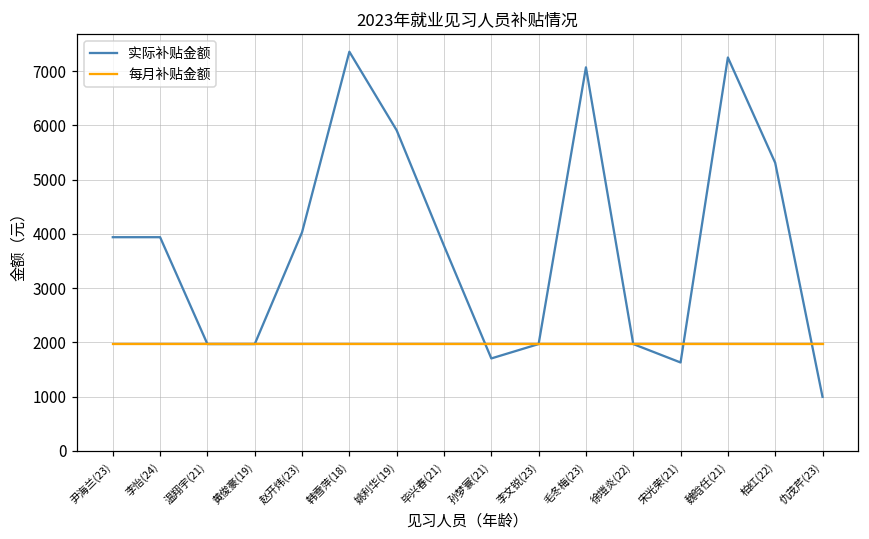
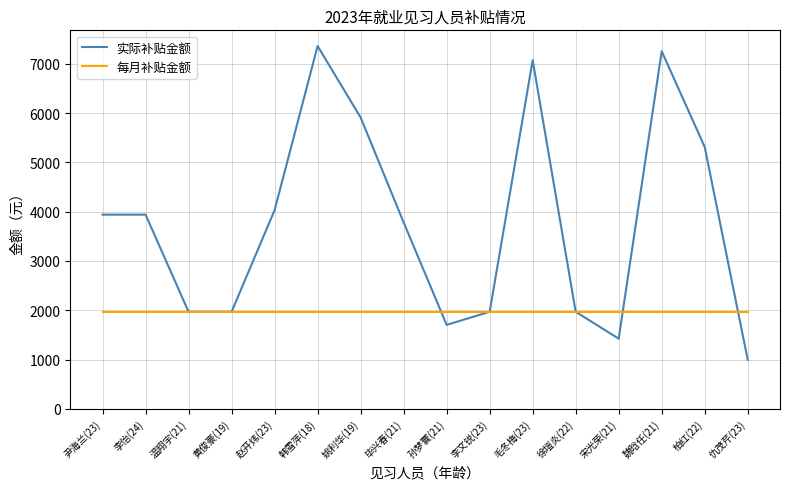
实际补贴金额, 宋光荣(21): 1600 -> 1400
